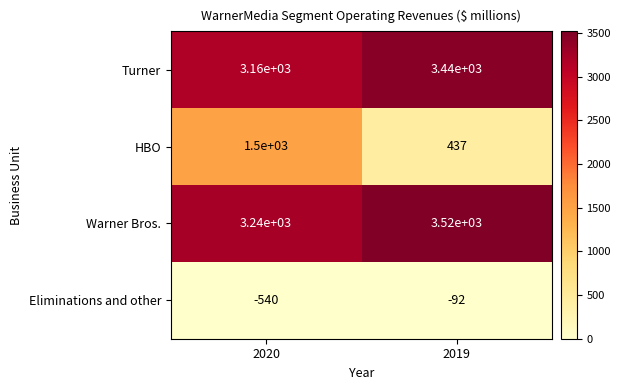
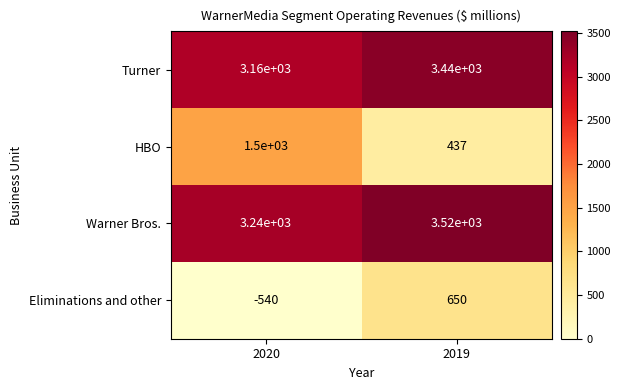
Eliminations and other, 2019: -92 -> 650
